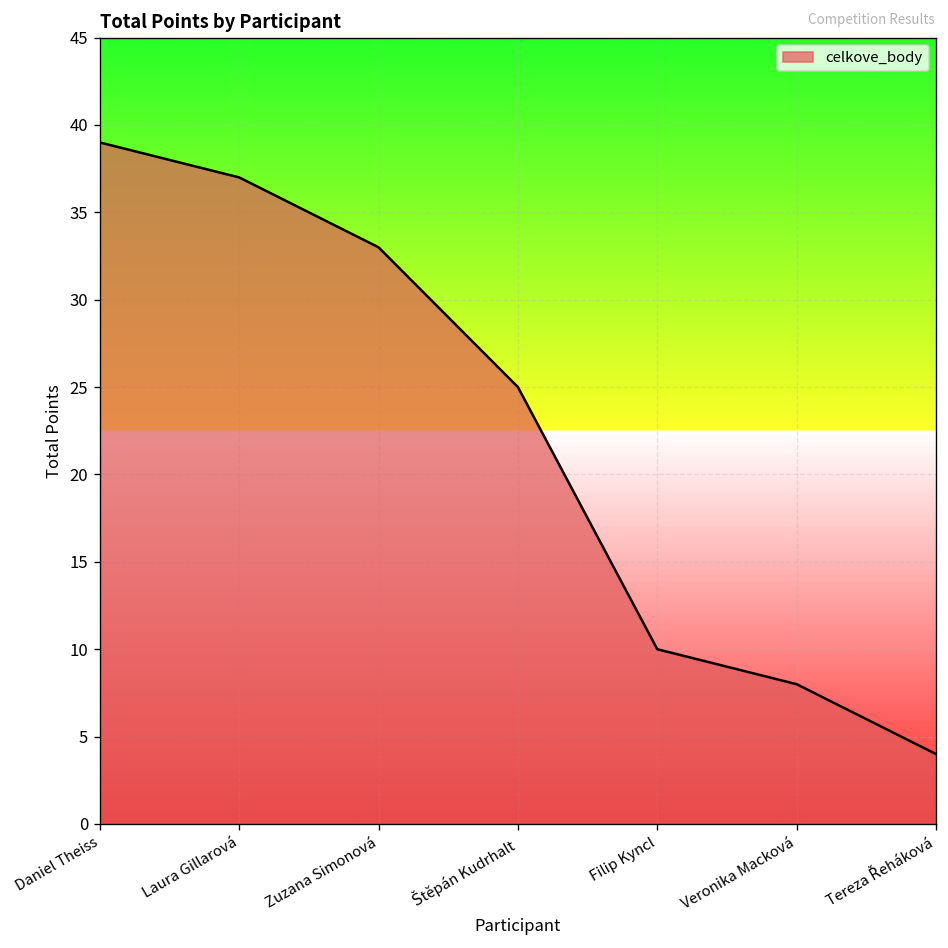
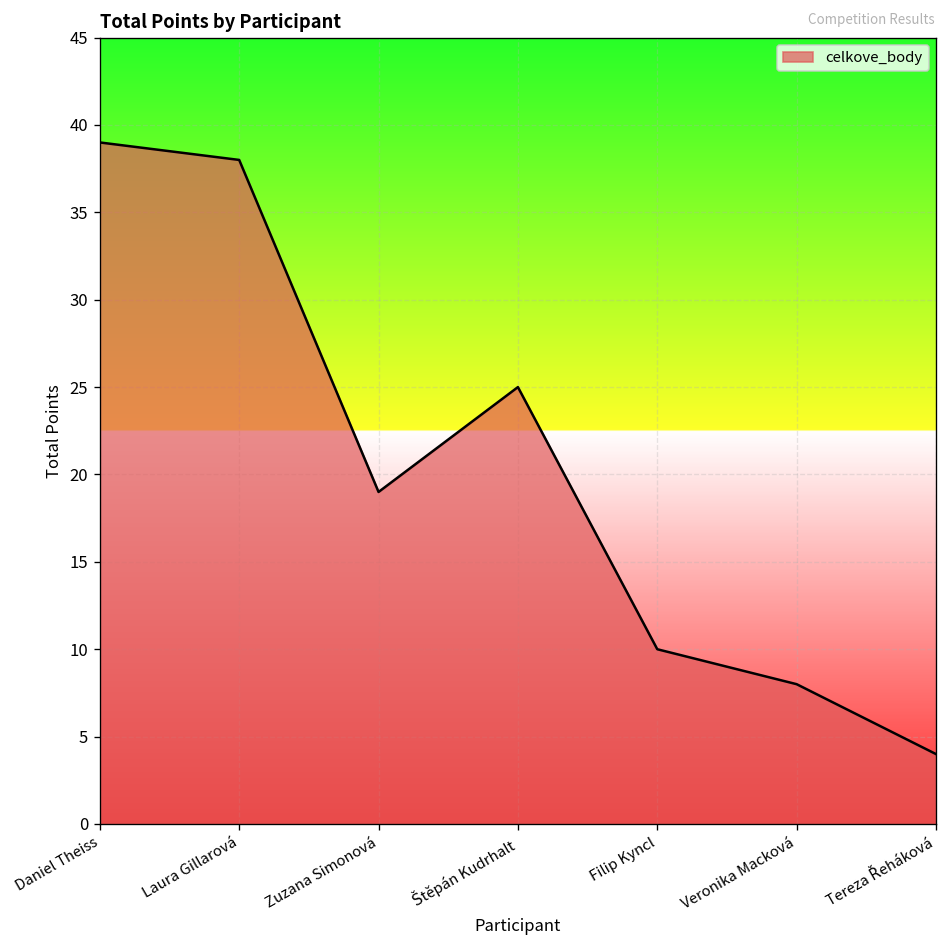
Laura Gillarová: 37 -> 38
Zuzana Simonová: 33 -> 19
